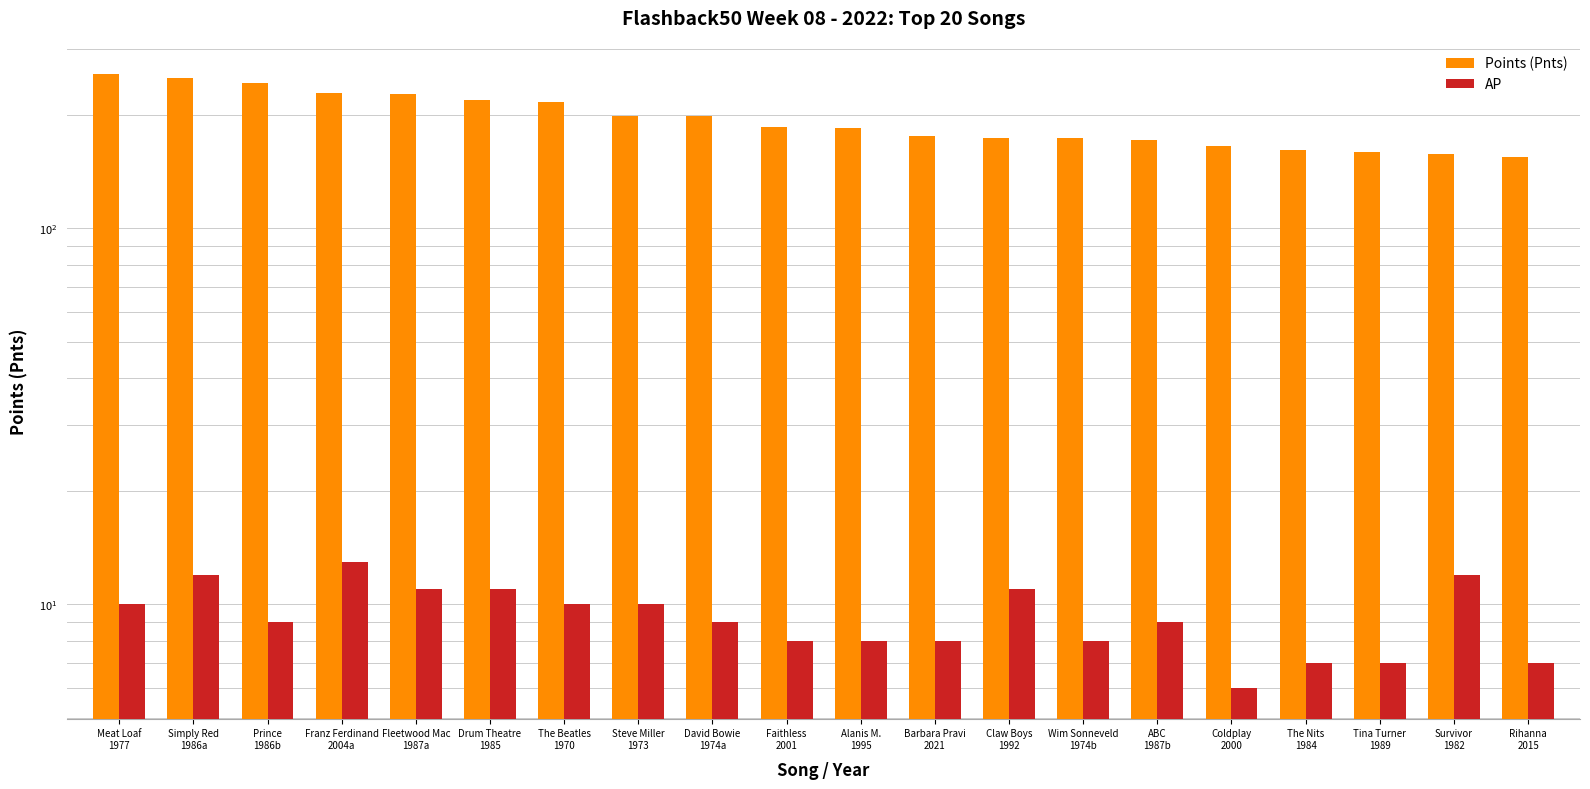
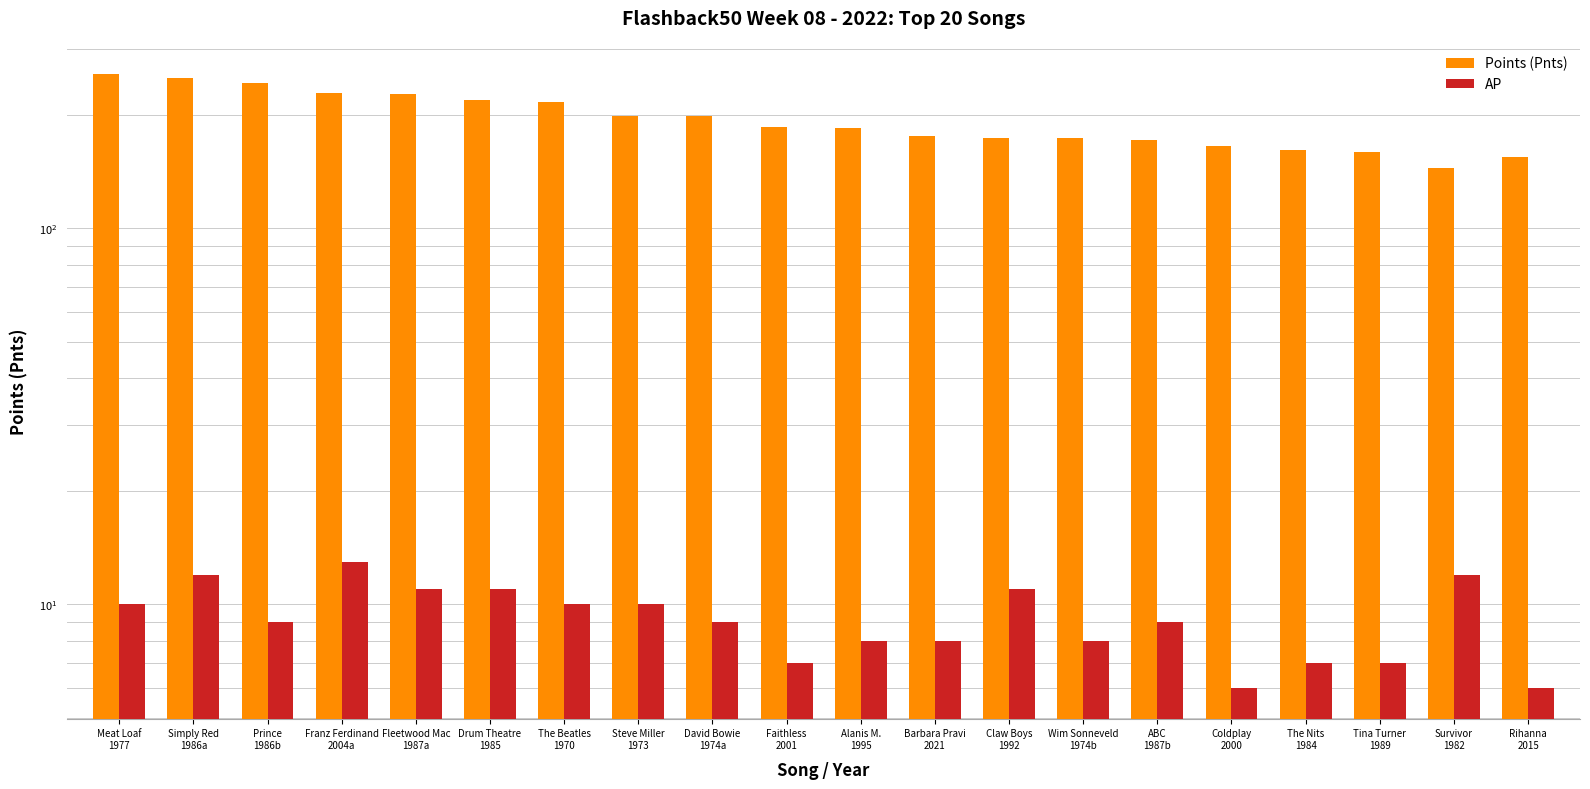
AP, Faithless 2001: 8 -> 7
Points (Pnts), Survivor 1982: 158 -> 145
AP, Rihanna 2015: 7 -> 6
